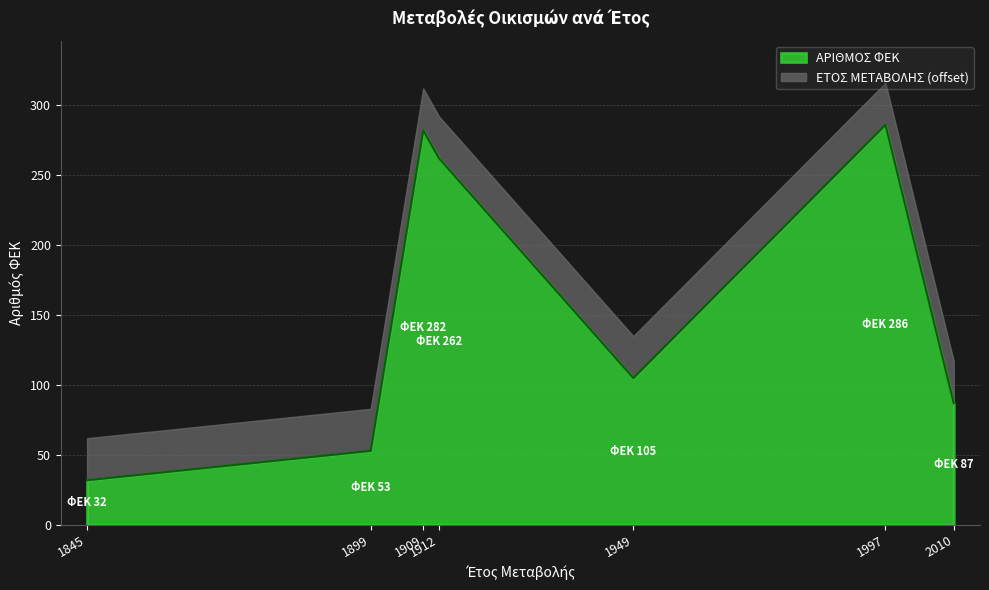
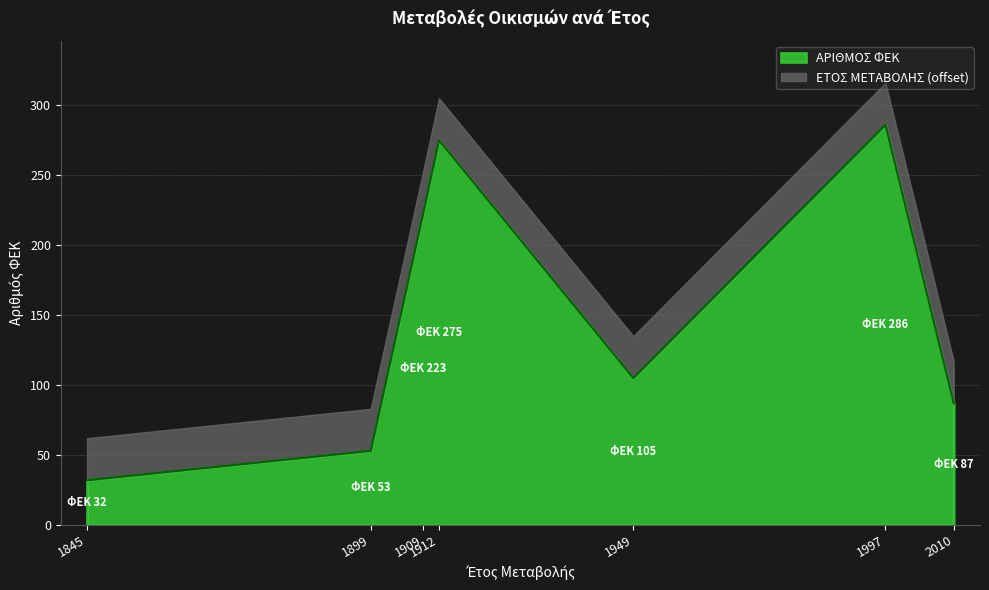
ΑΡΙΘΜΟΣ ΦΕΚ, 1909: 282 -> 223
ΑΡΙΘΜΟΣ ΦΕΚ, 1912: 262 -> 275
